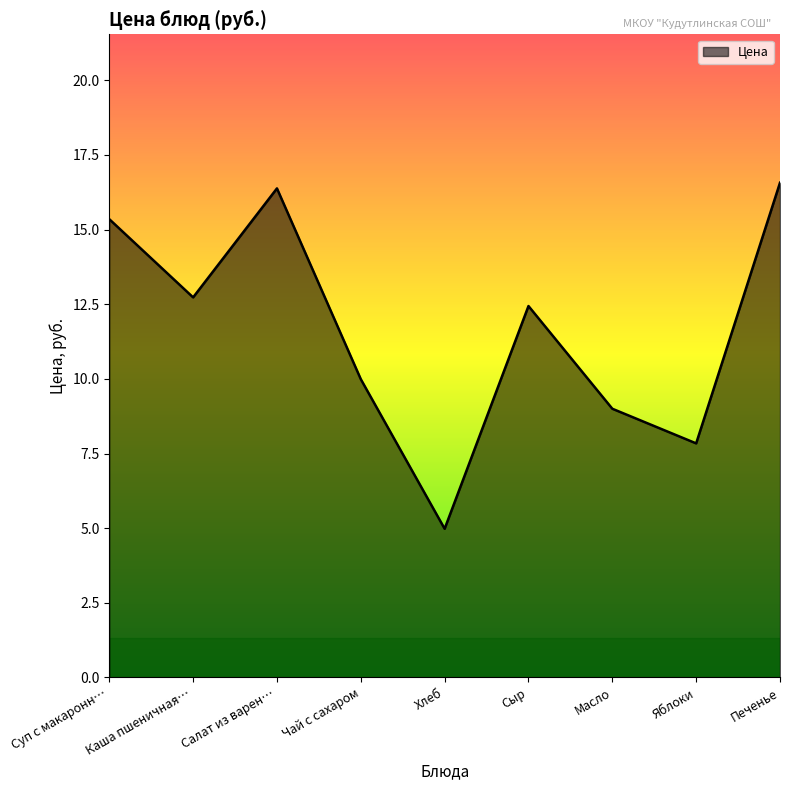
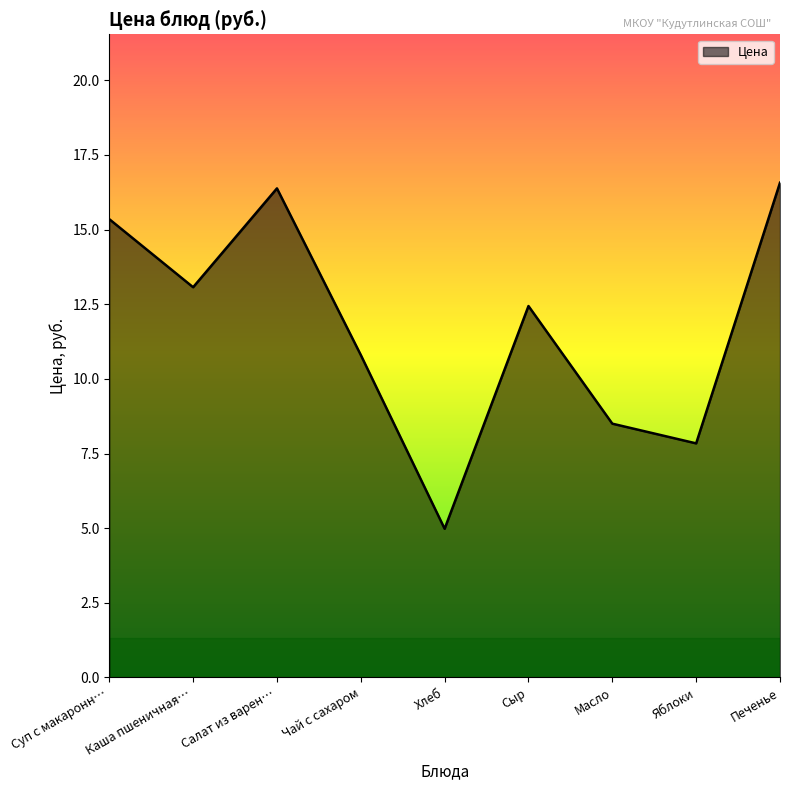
Каша пшеничная…: 12.7 -> 13.1
Чай с сахаром: 10.0 -> 10.8
Масло: 9.0 -> 8.5
